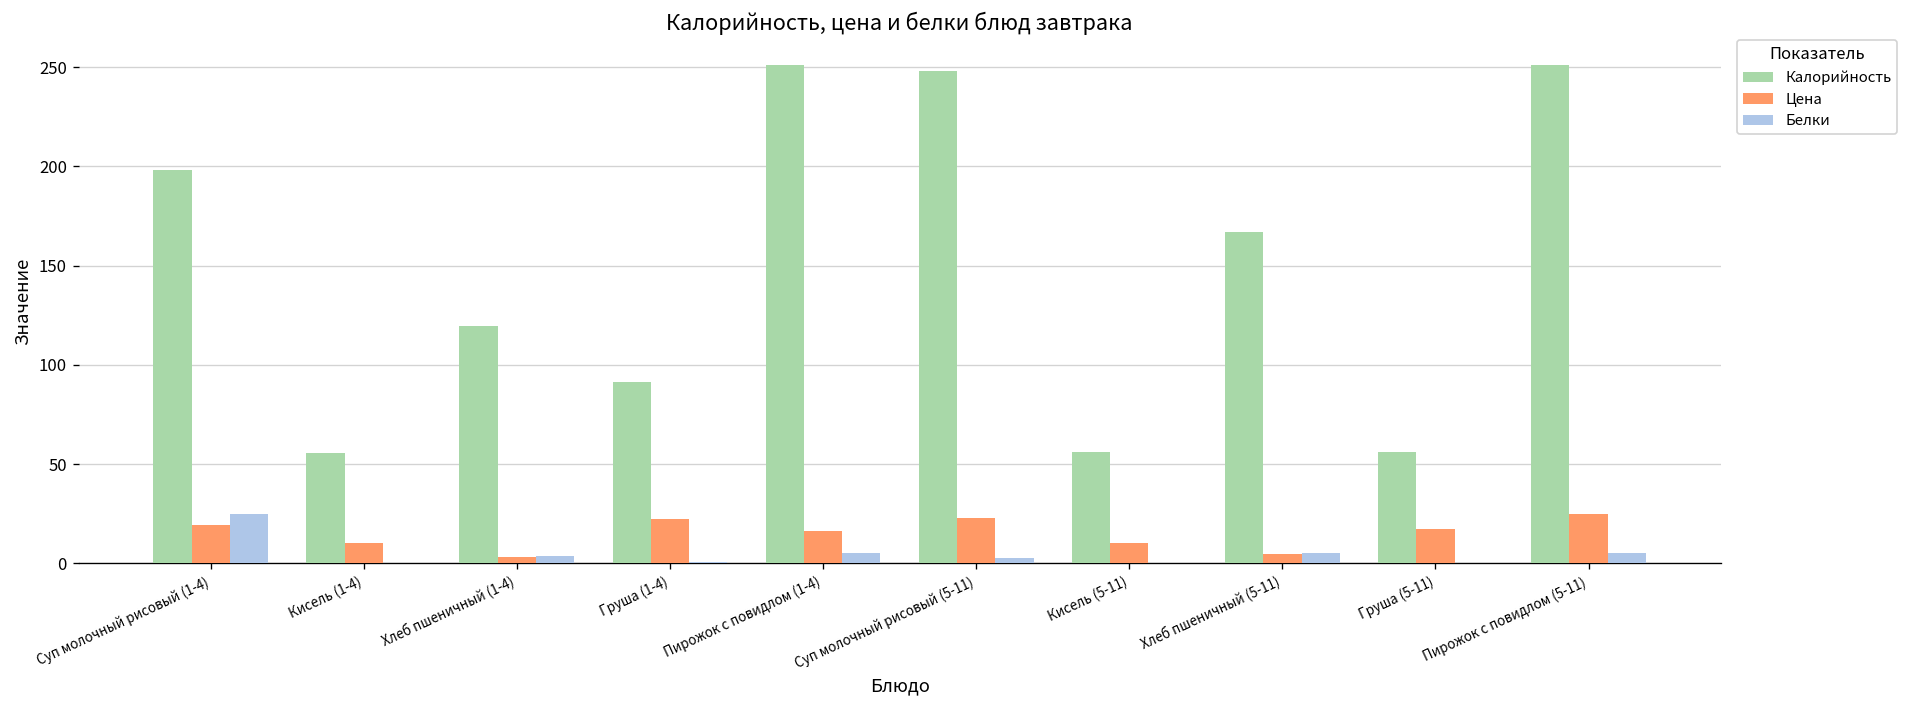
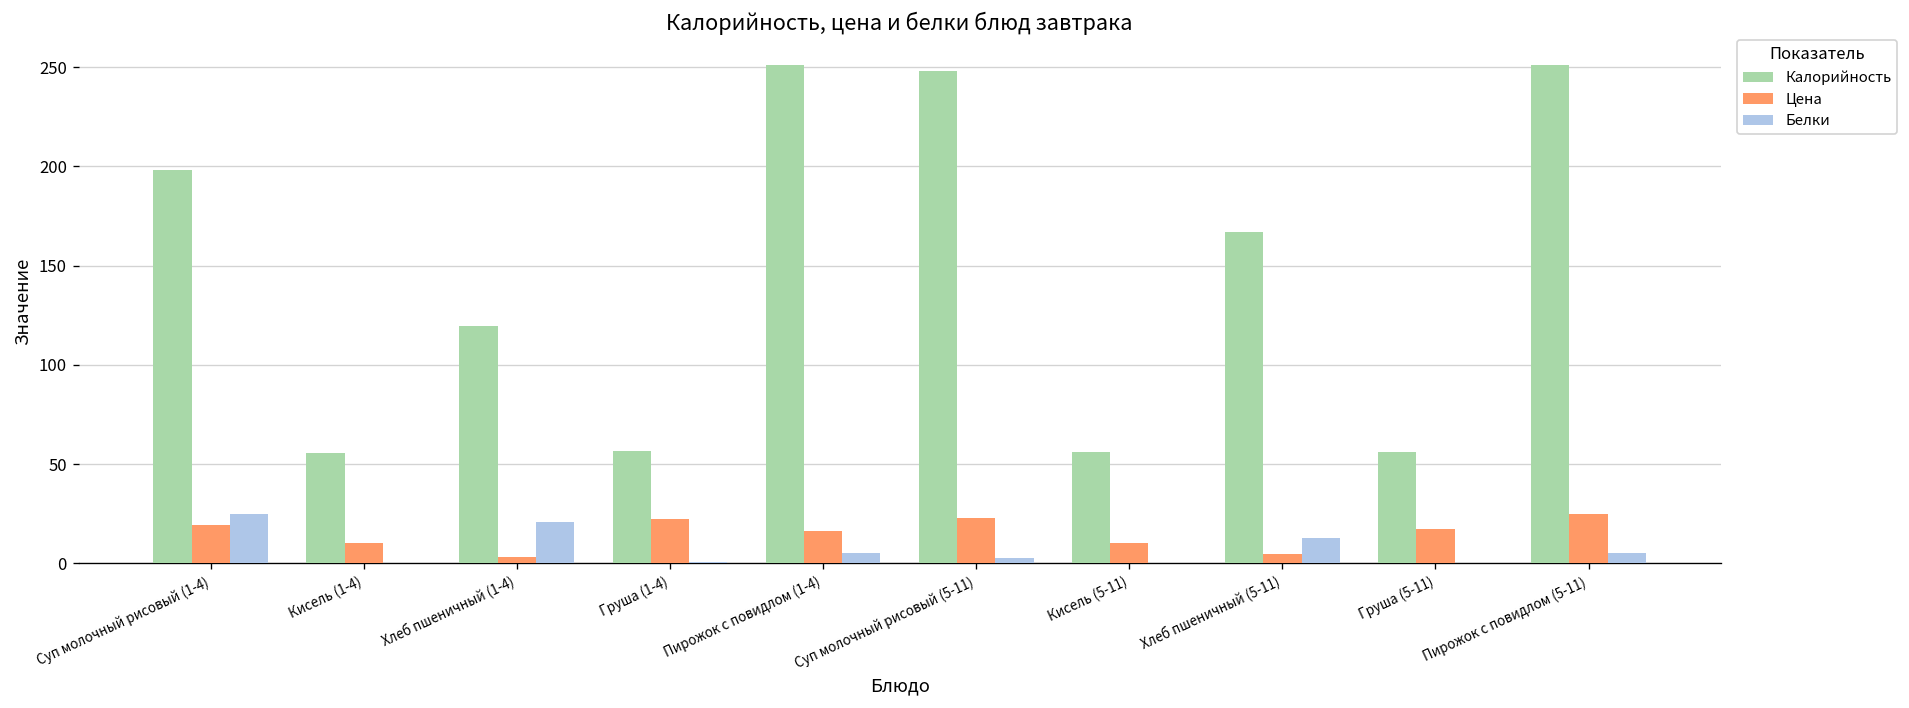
Белки, Хлеб пшеничный (1-4): 4 -> 21
Калорийность, Груша (1-4): 91 -> 56
Белки, Хлеб пшеничный (5-11): 5 -> 13
